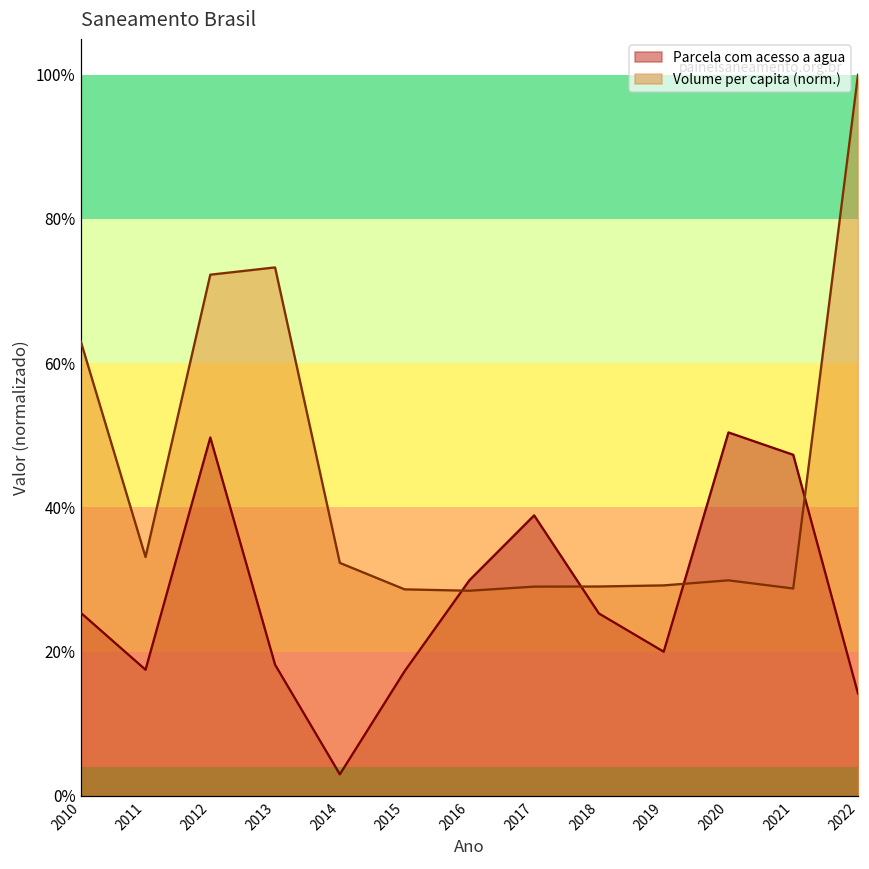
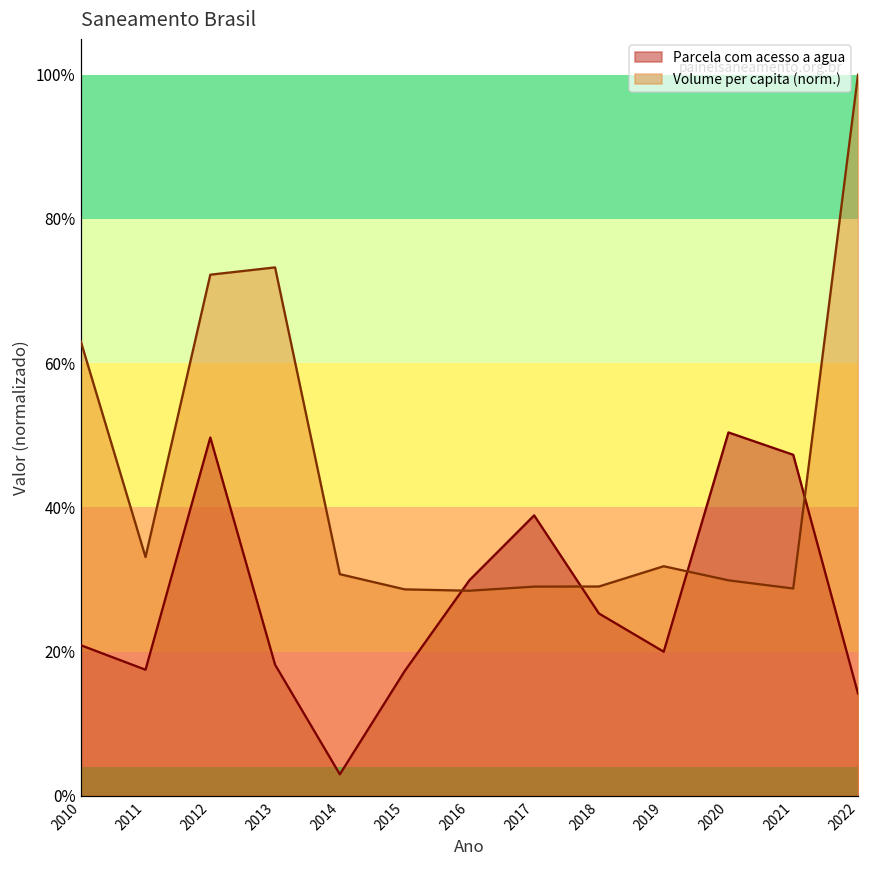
Parcela com acesso a agua, 2010: 25% -> 21%
Volume per capita (norm.), 2014: 32% -> 31%
Volume per capita (norm.), 2019: 29% -> 32%
